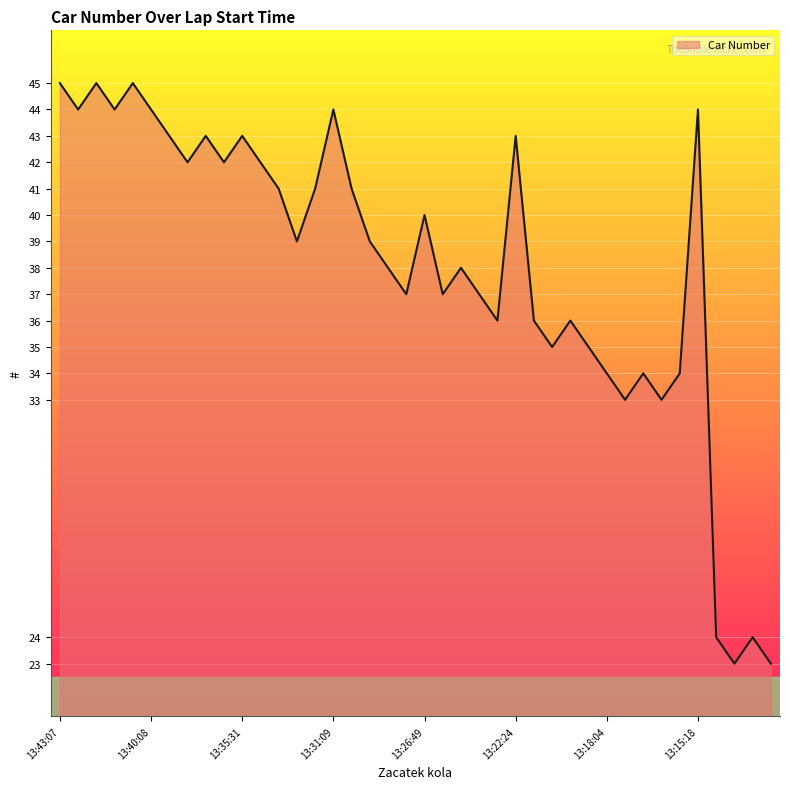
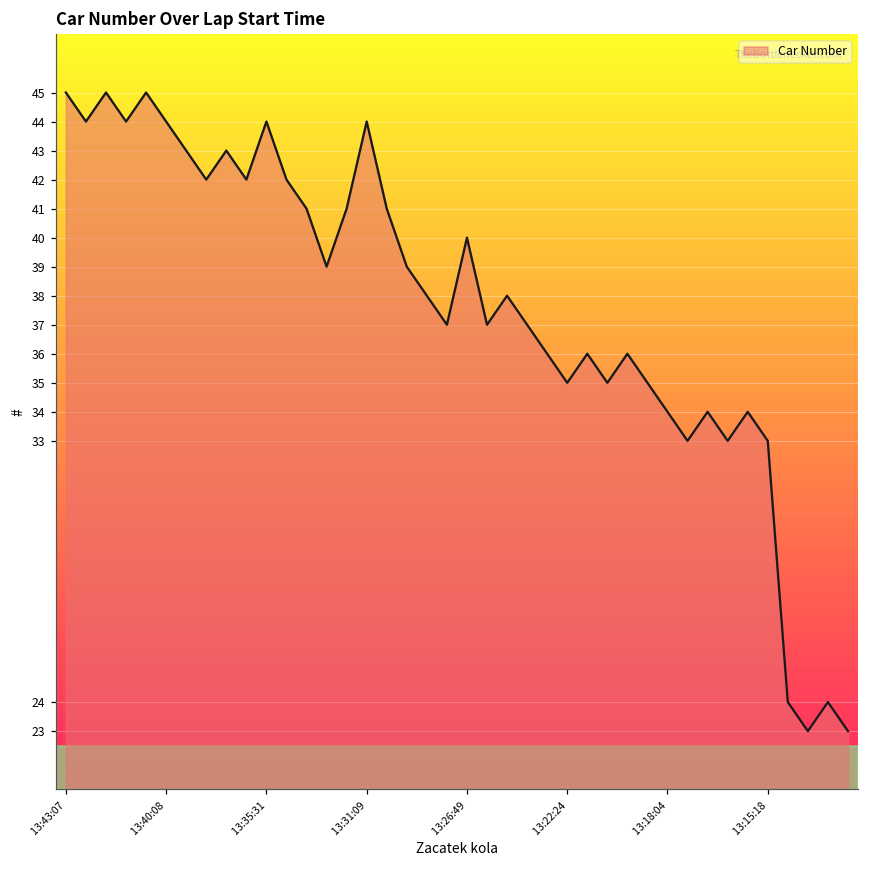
13:35:31: 43 -> 44
13:22:24: 43 -> 35
13:15:18: 44 -> 33
